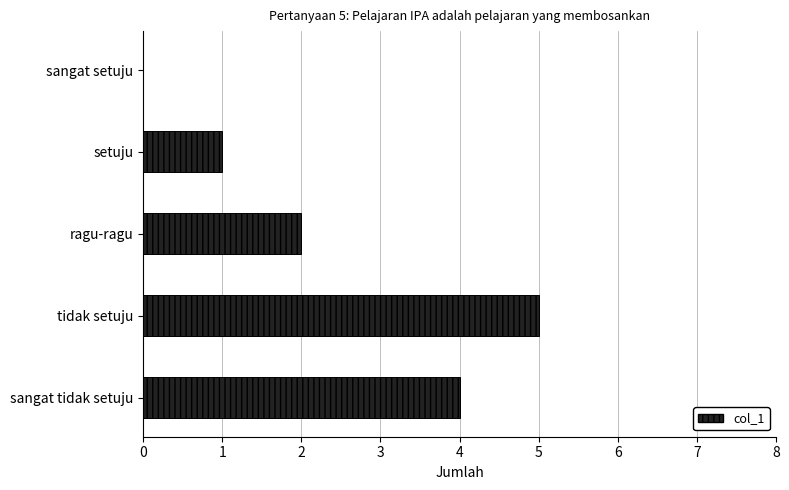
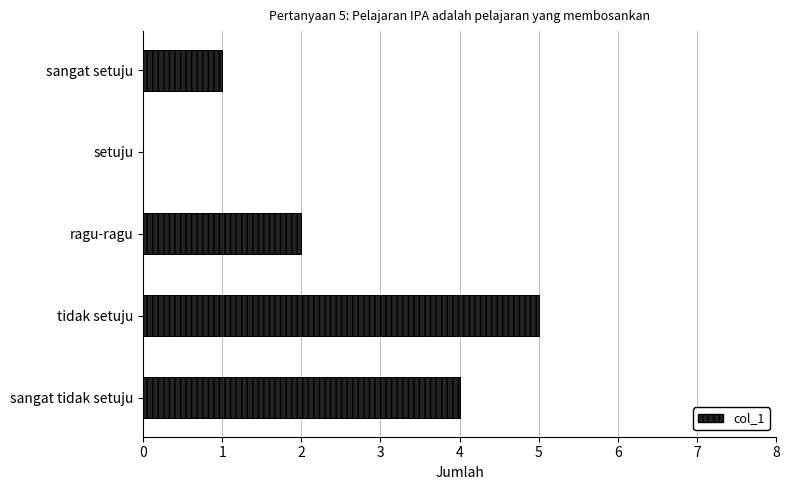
sangat setuju: 0 -> 1
setuju: 1 -> 0
